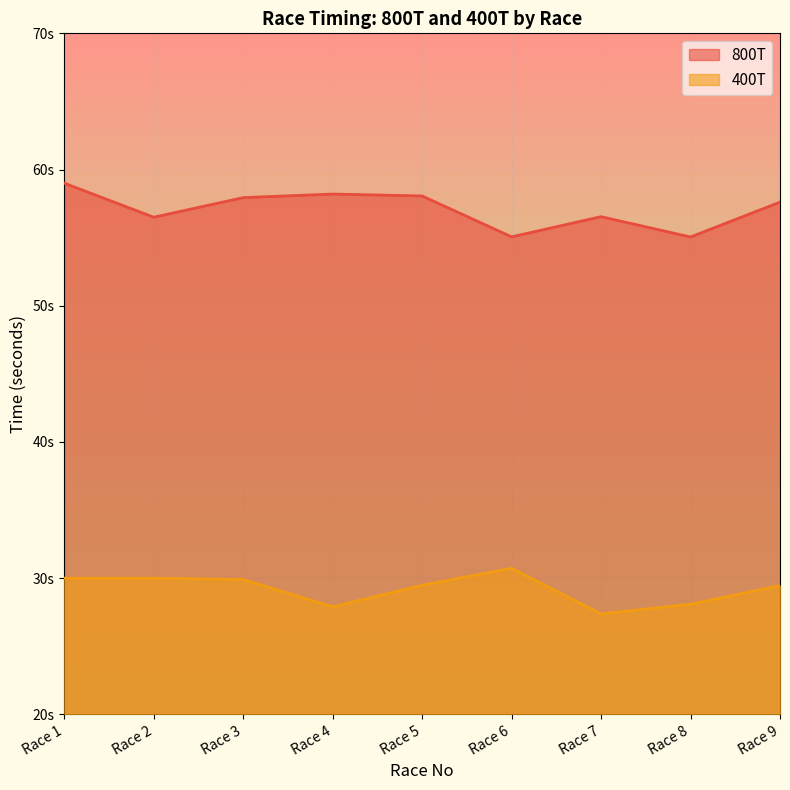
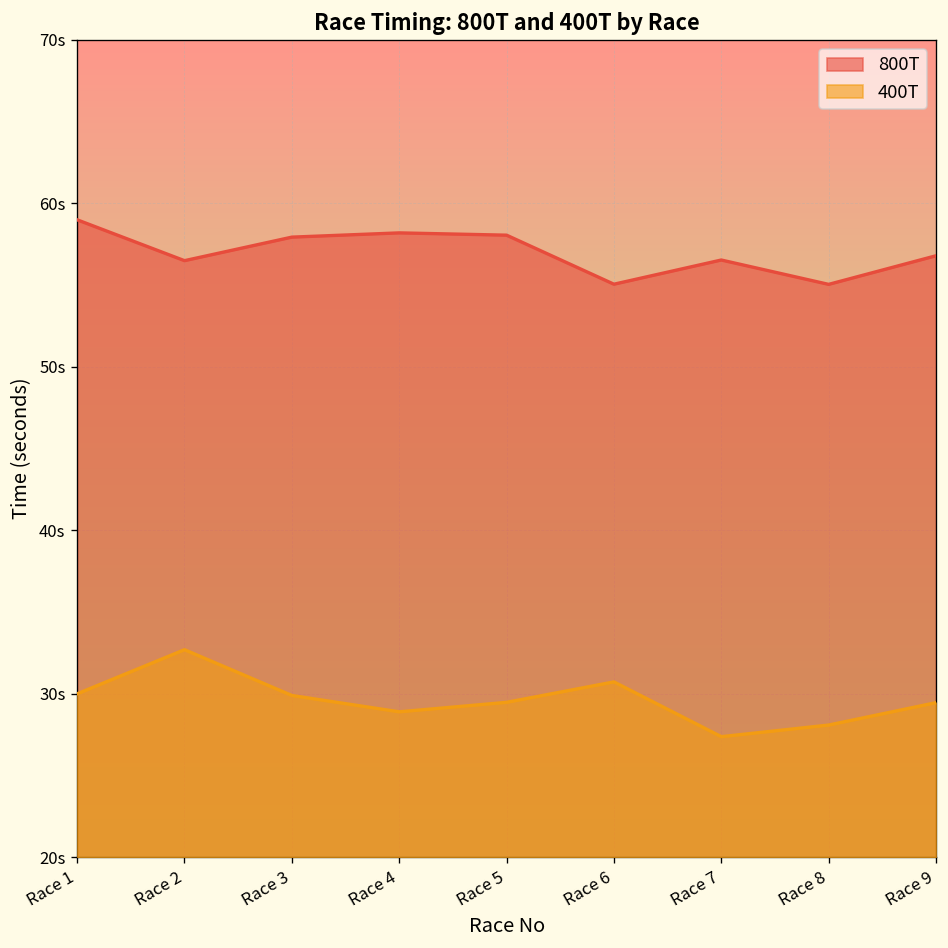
400T, Race 2: 30.0s -> 32.7s
400T, Race 4: 27.9s -> 28.9s
800T, Race 9: 57.6s -> 56.8s
